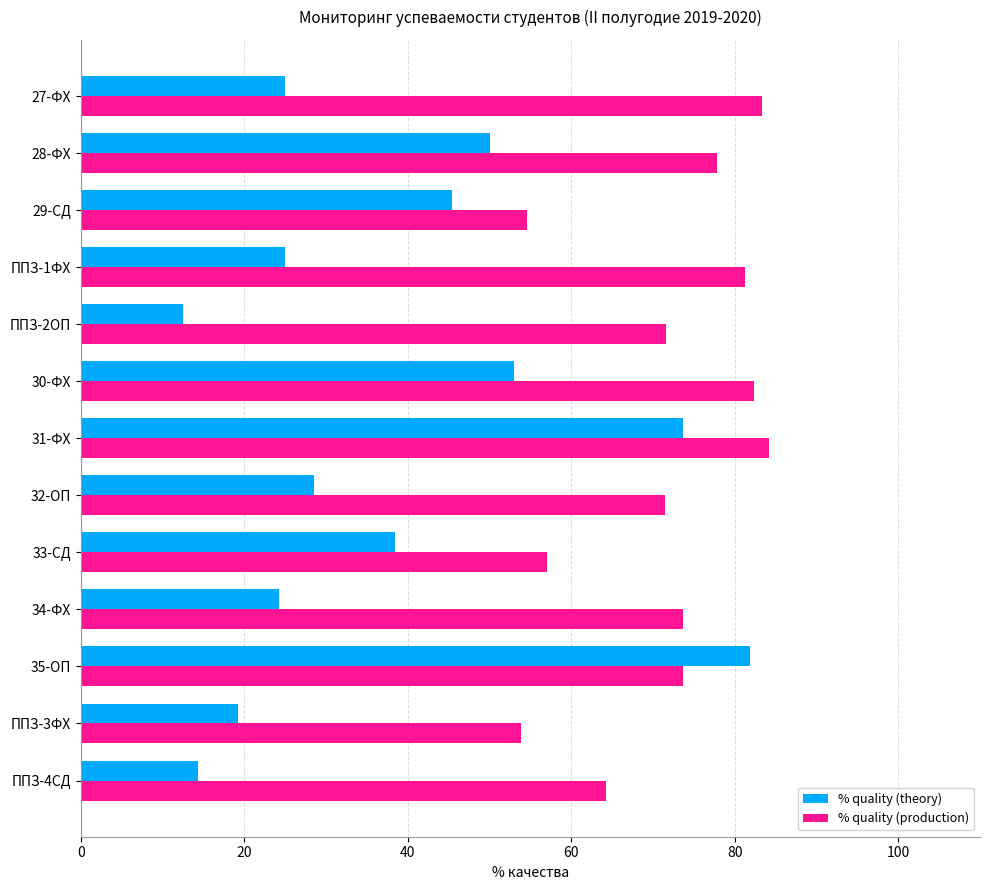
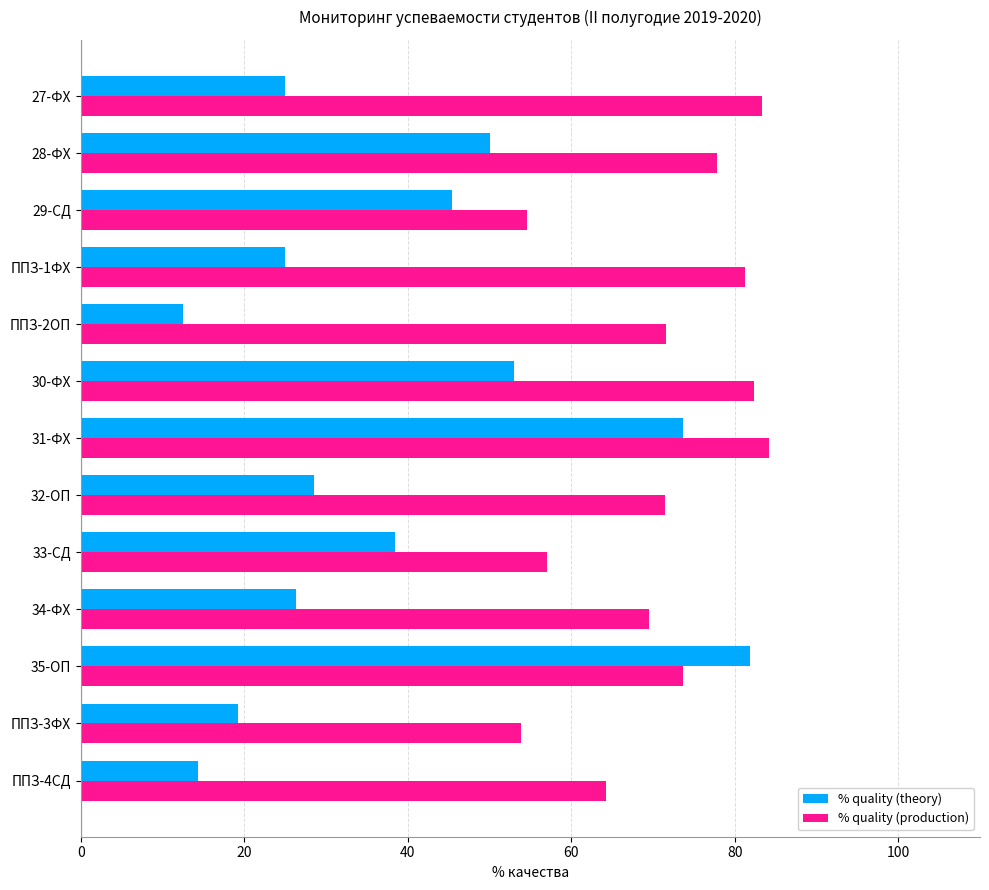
% quality (theory), 34-ФХ: 24 -> 26
% quality (production), 34-ФХ: 74 -> 69
